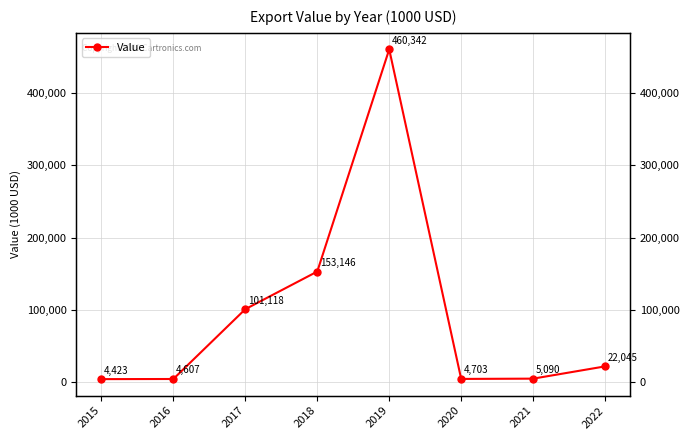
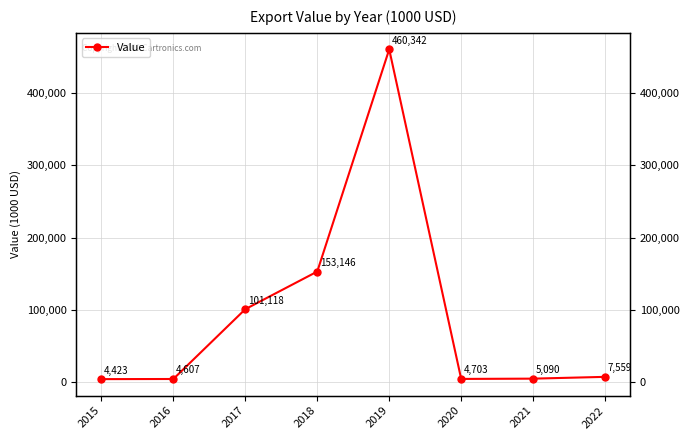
2022: 22,045 -> 7,559
